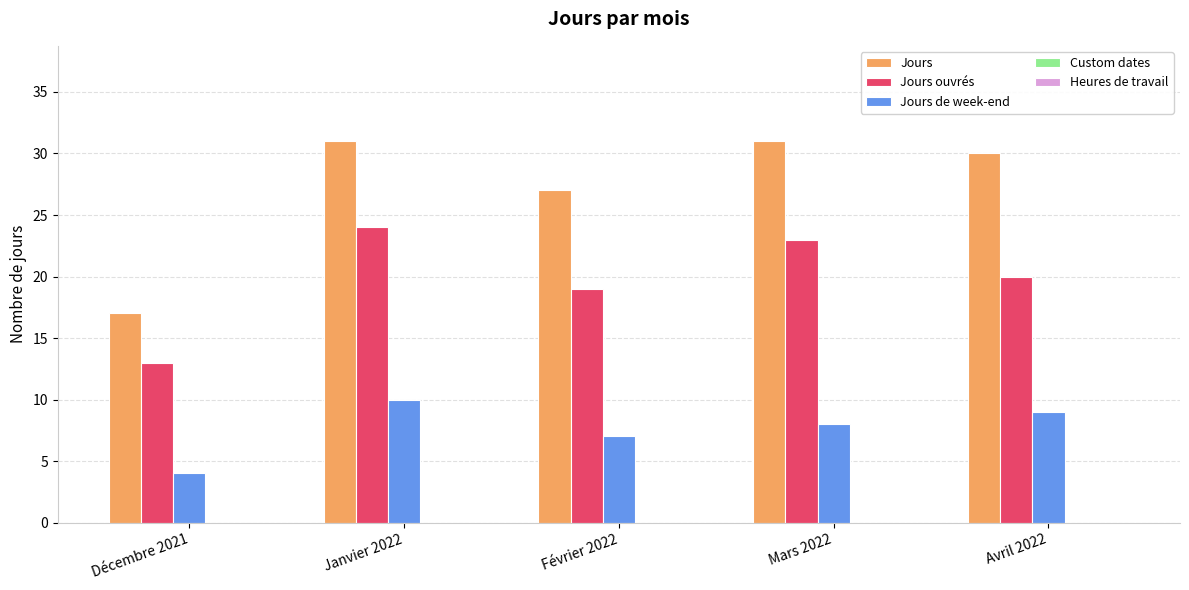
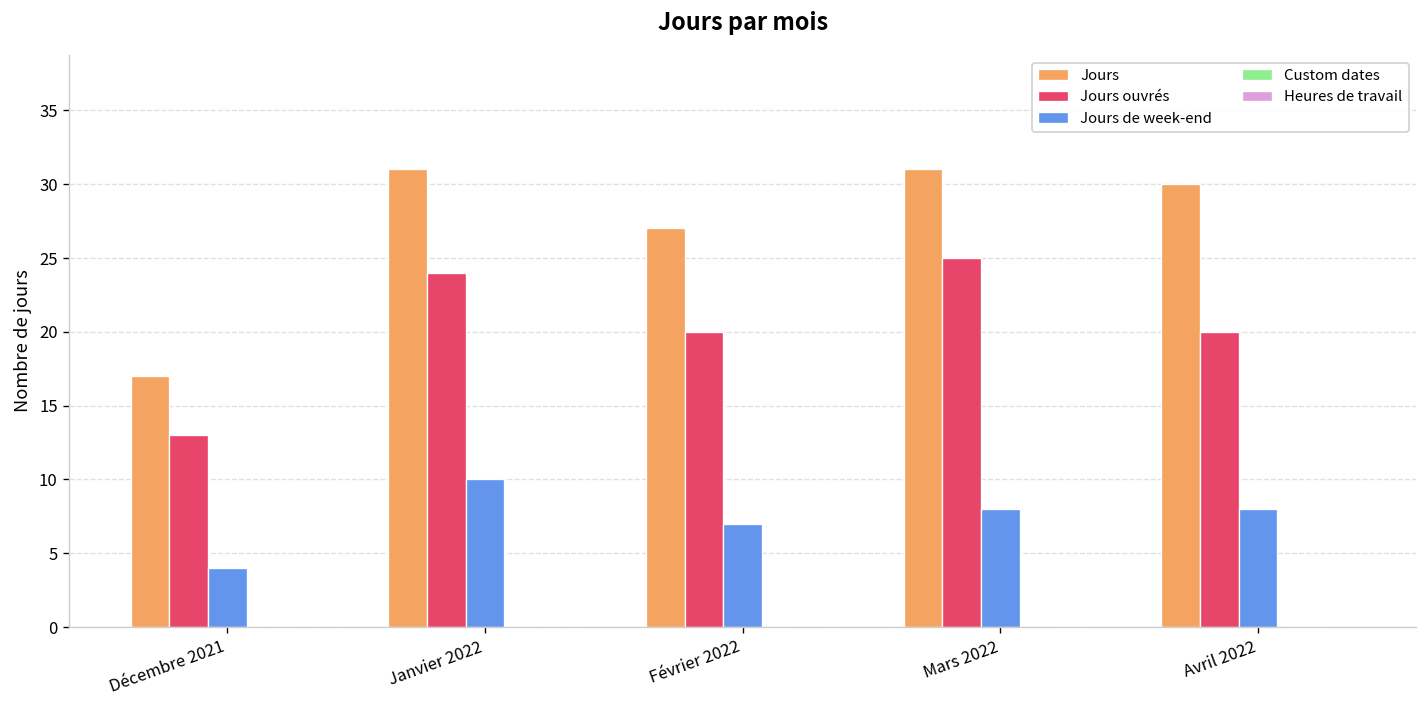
Jours ouvrés, Février 2022: 19 -> 20
Jours ouvrés, Mars 2022: 23 -> 25
Jours de week-end, Avril 2022: 9 -> 8
